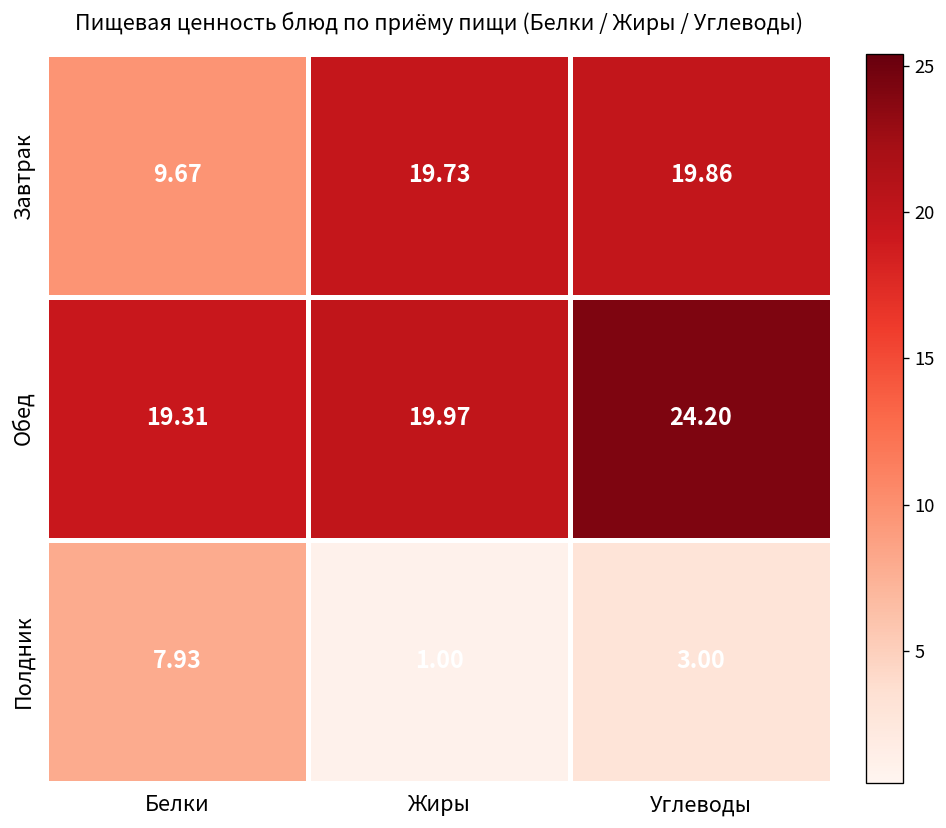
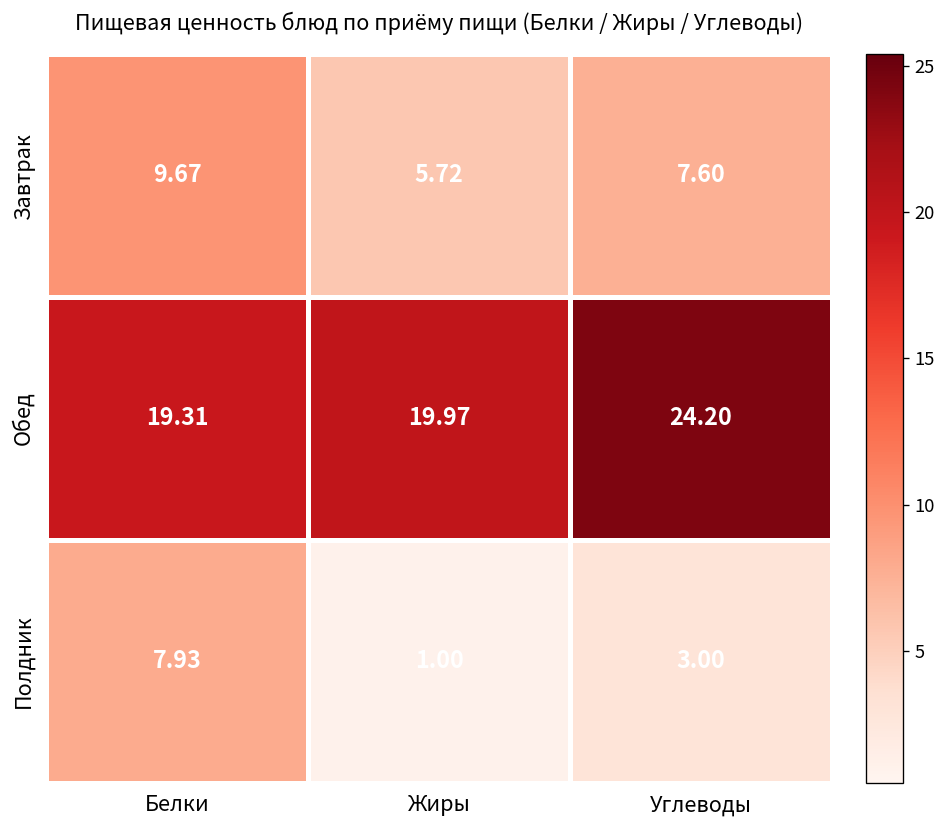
Завтрак, Жиры: 19.73 -> 5.72
Завтрак, Углеводы: 19.86 -> 7.60
